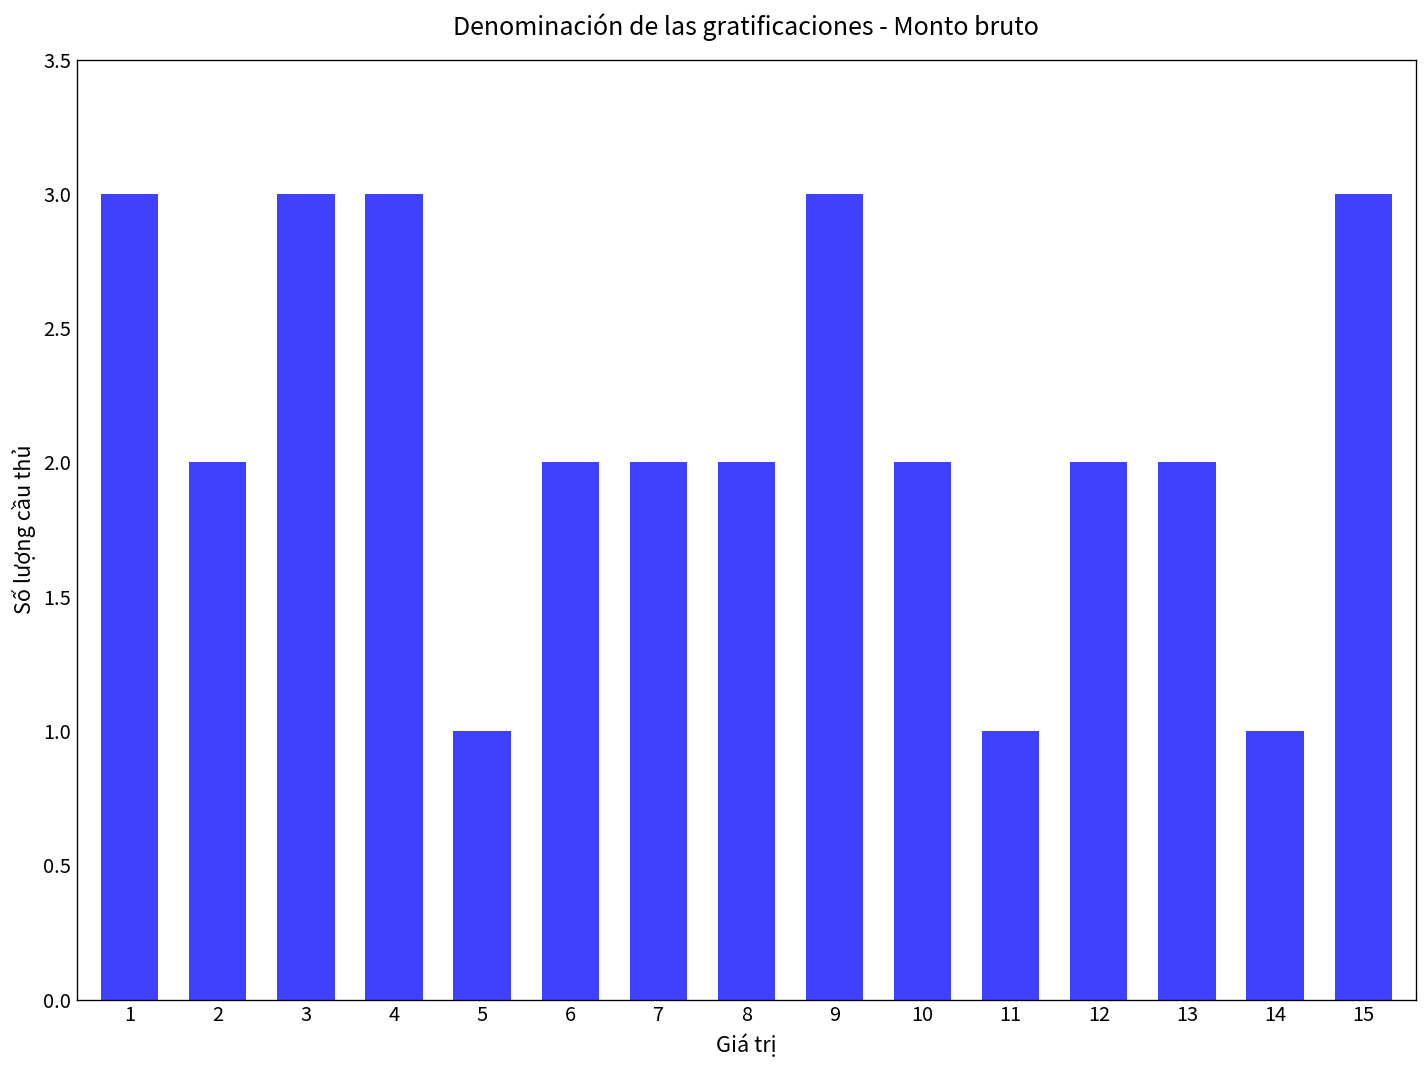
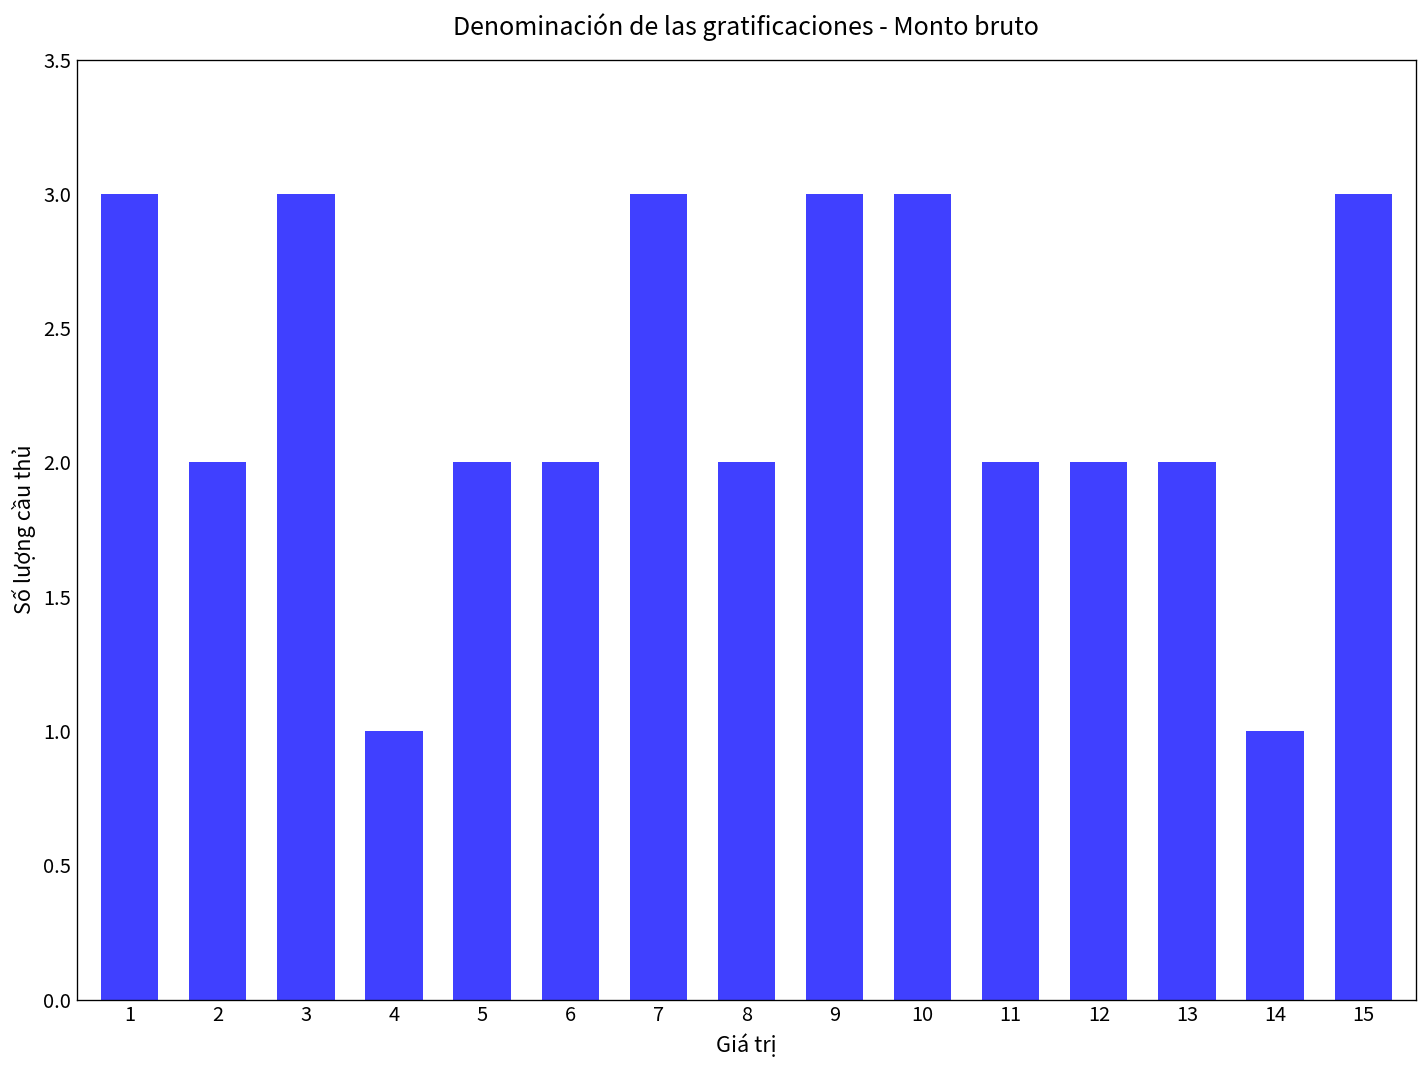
4: 3 -> 1
5: 1 -> 2
7: 2 -> 3
10: 2 -> 3
11: 1 -> 2
